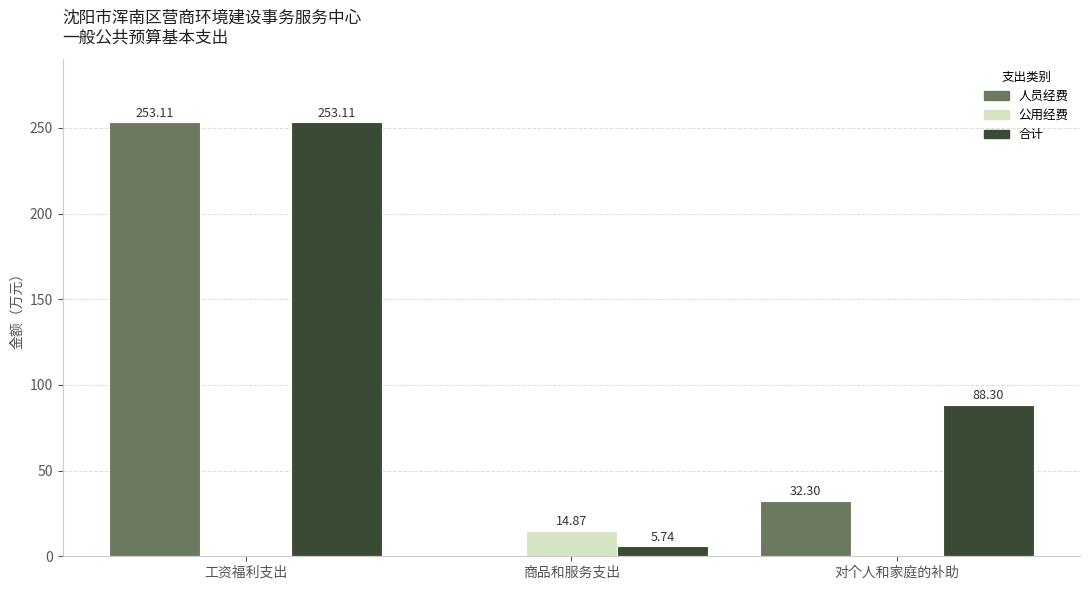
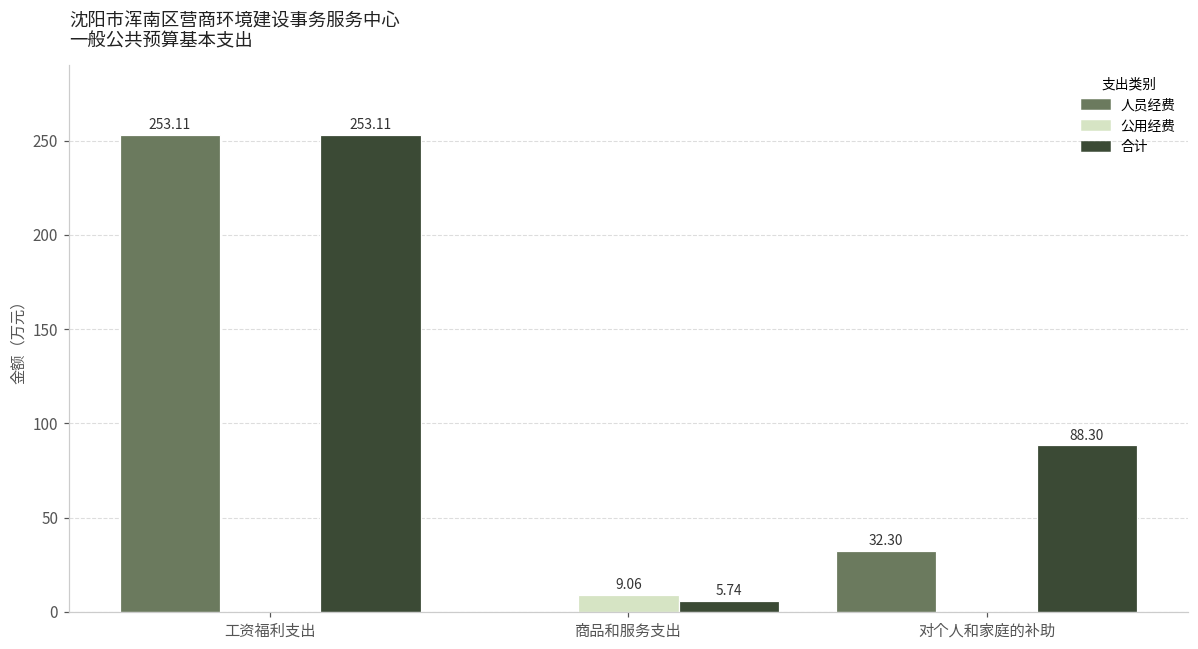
公用经费, 商品和服务支出: 14.87 -> 9.06
